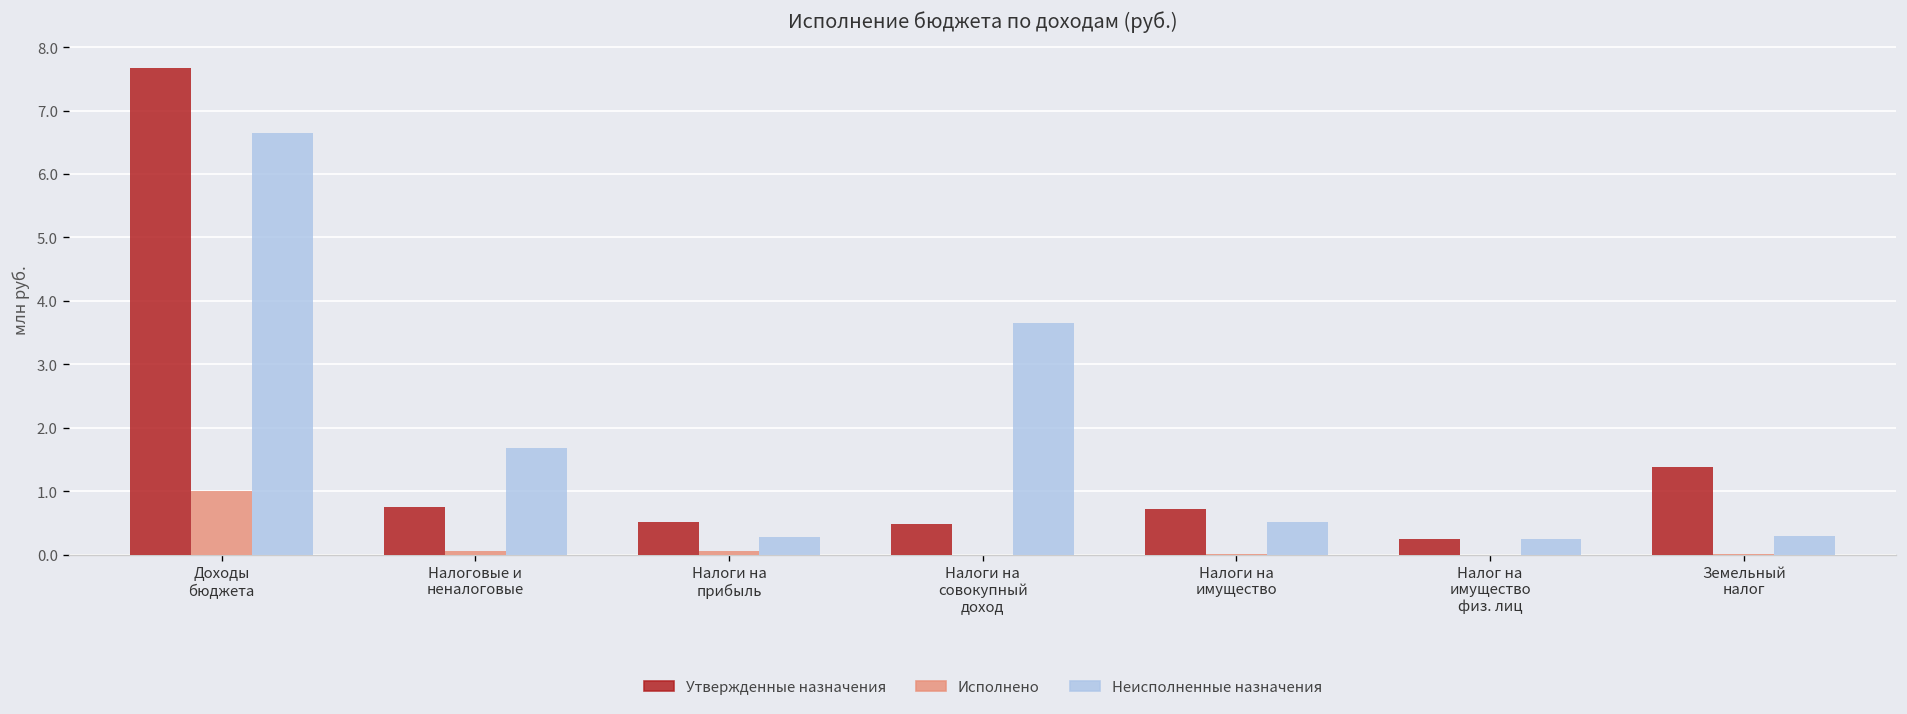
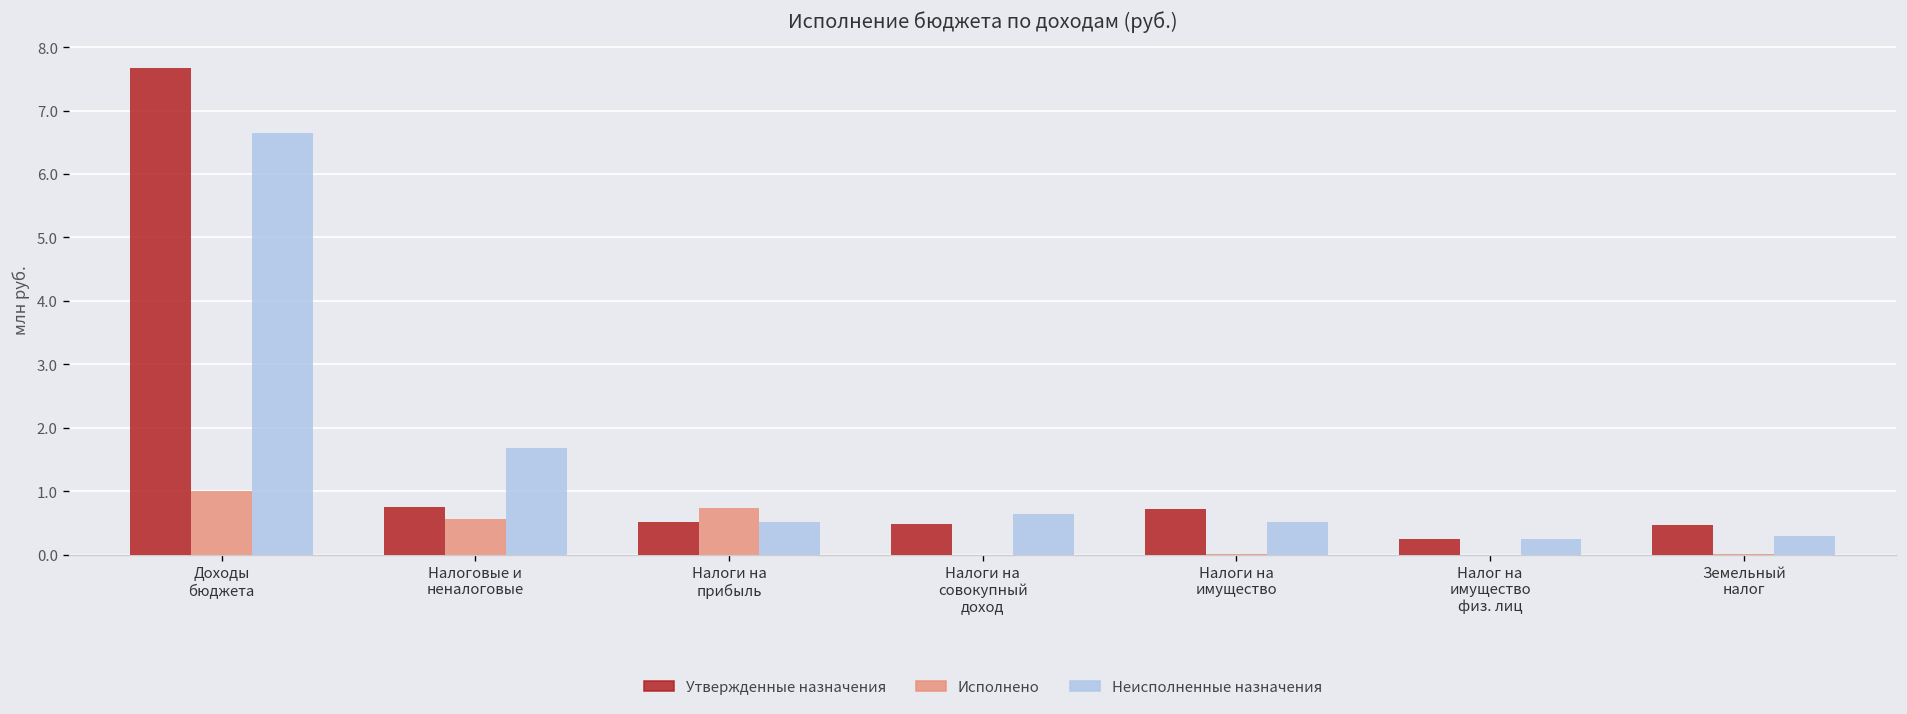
Исполнено, Налоговые и неналоговые: 0.1 -> 0.6
Исполнено, Налоги на прибыль: 0.0 -> 0.7
Неисполненные назначения, Налоги на прибыль: 0.3 -> 0.5
Неисполненные назначения, Налоги на совокупный доход: 3.7 -> 0.6
Утвержденные назначения, Земельный налог: 1.4 -> 0.5
